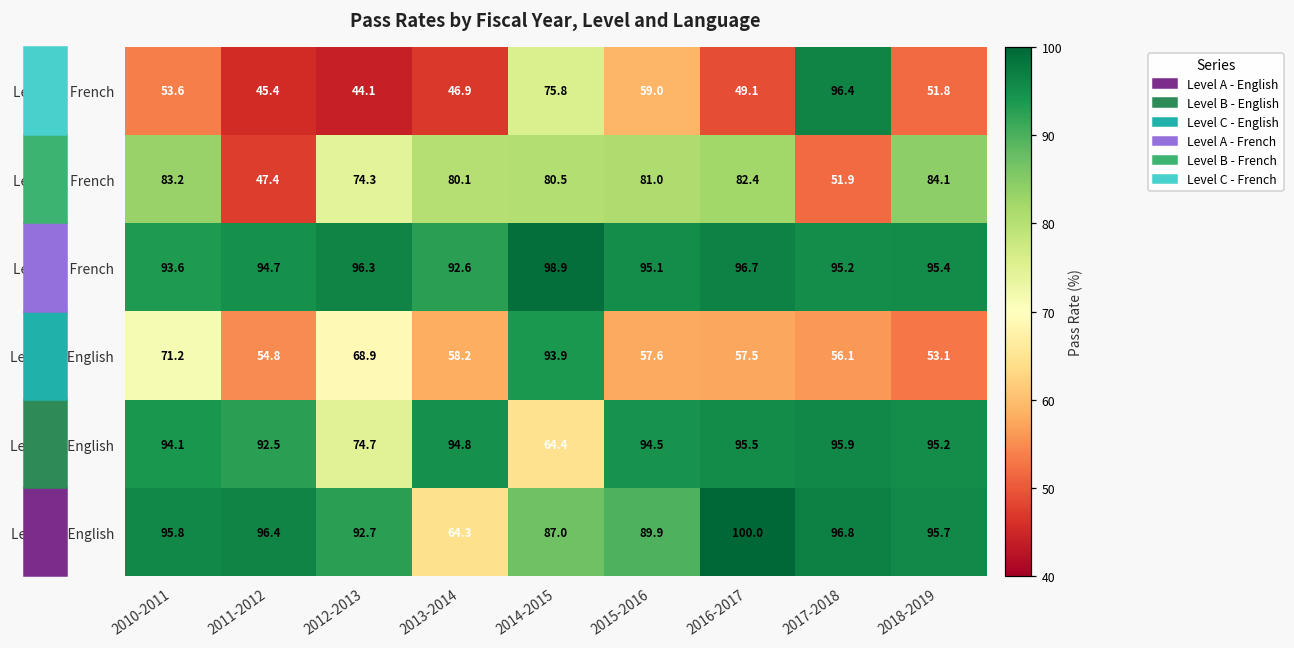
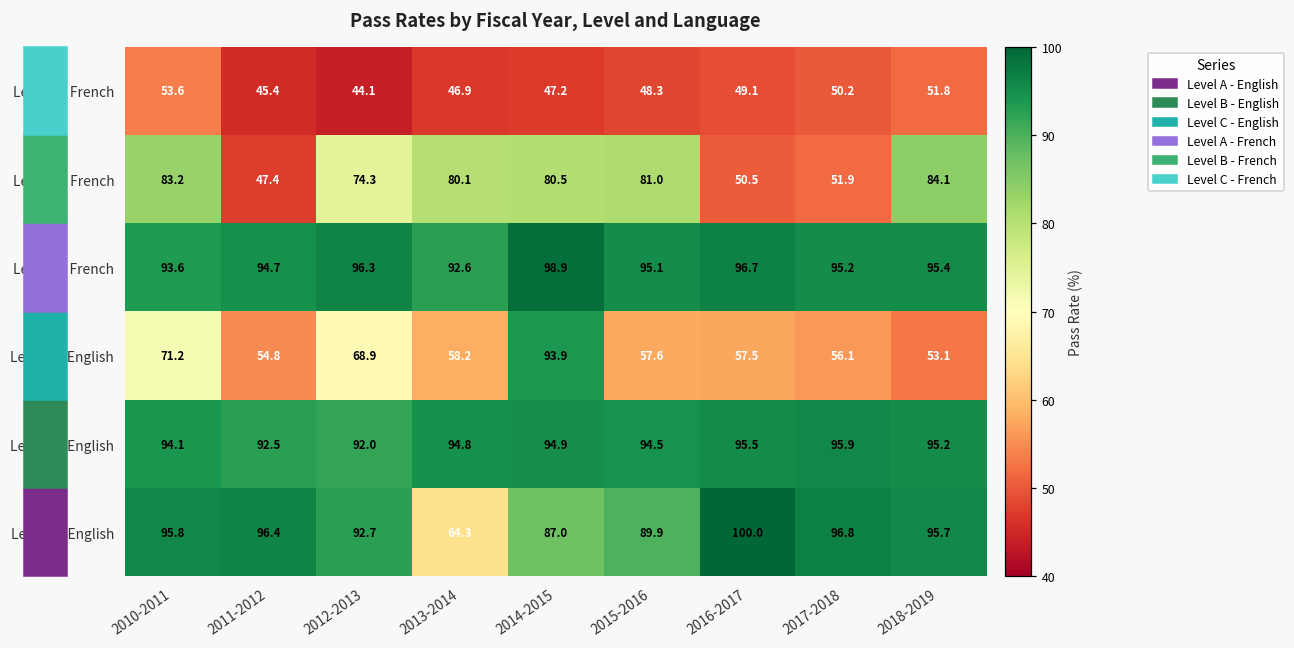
Level C - French, 2014-2015: 75.8 -> 47.2
Level C - French, 2015-2016: 59.0 -> 48.3
Level C - French, 2017-2018: 96.4 -> 50.2
Level B - French, 2016-2017: 82.4 -> 50.5
Level B - English, 2012-2013: 74.7 -> 92.0
Level B - English, 2014-2015: 64.4 -> 94.9
